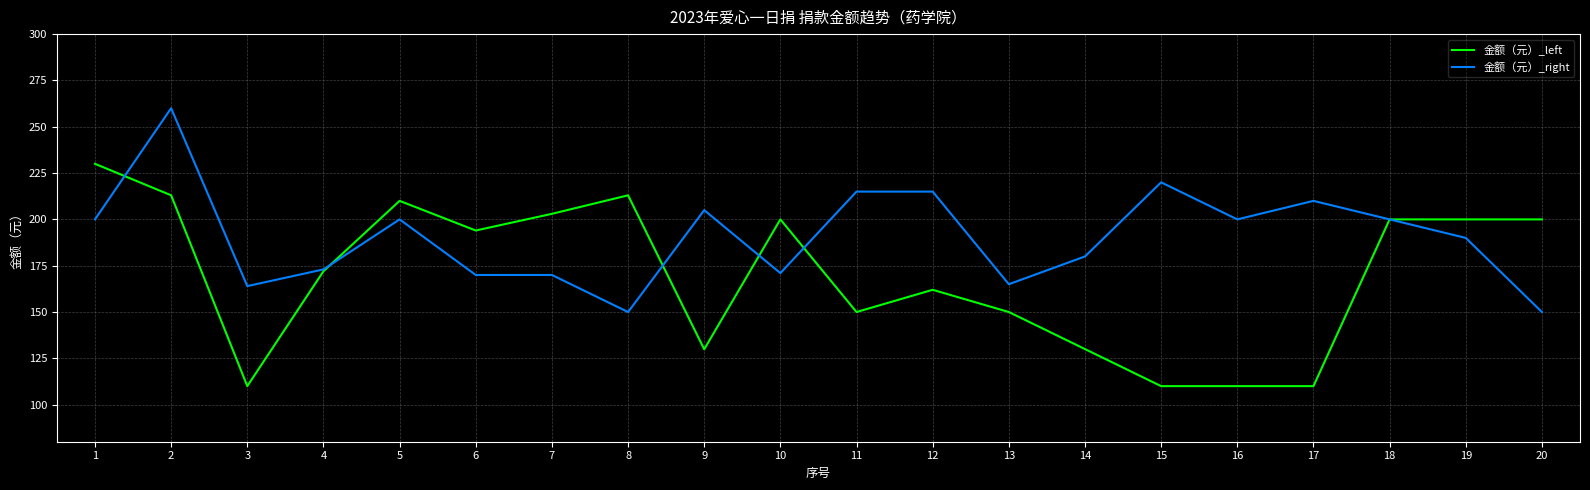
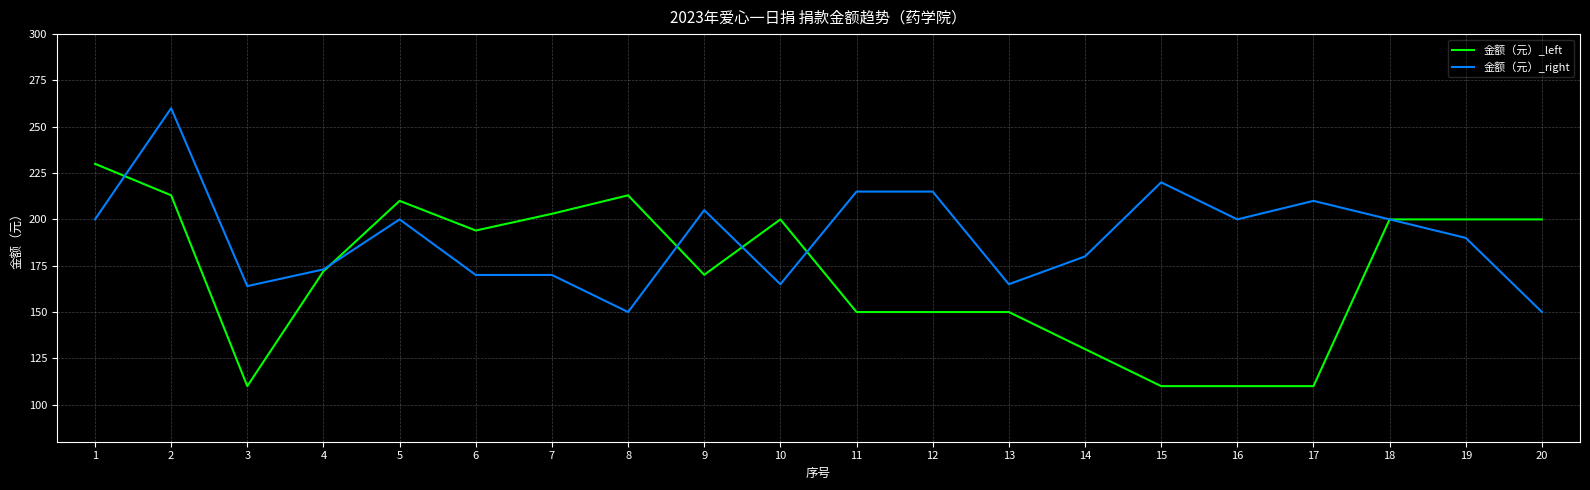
金额（元）_left, 9: 130 -> 170
金额（元）_right, 10: 171 -> 165
金额（元）_left, 12: 162 -> 150
